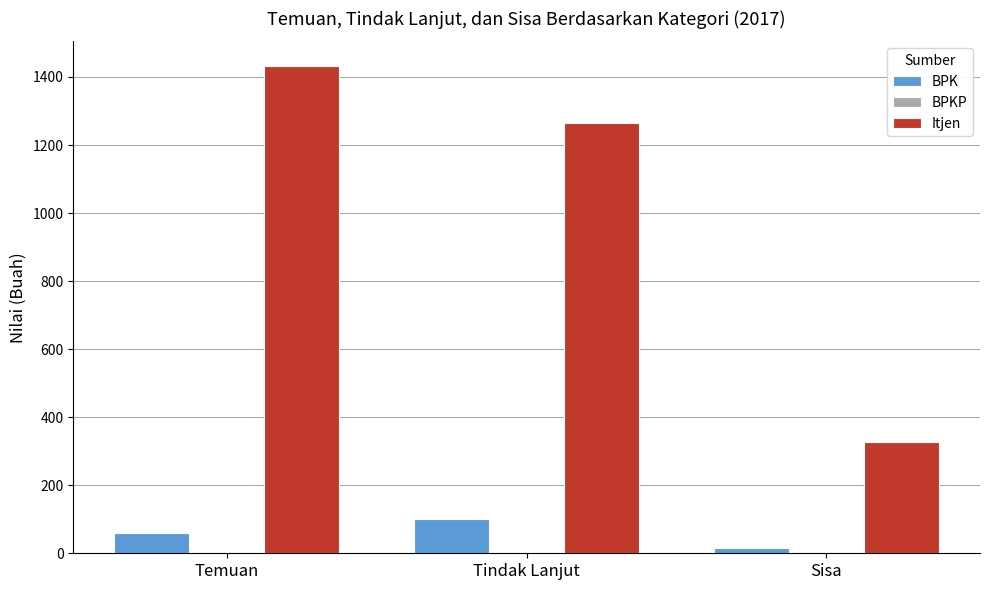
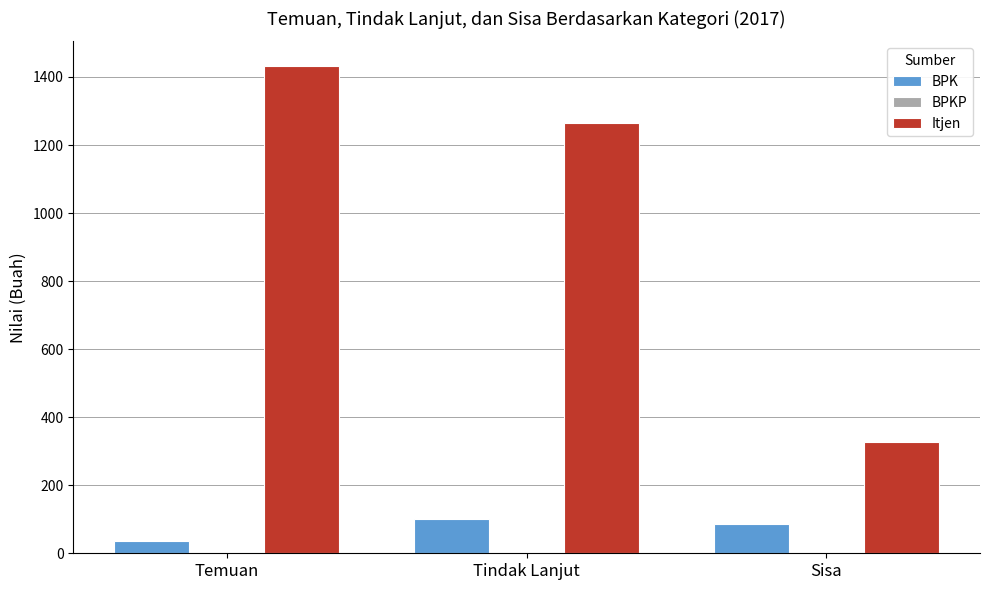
BPK, Temuan: 60 -> 40
BPK, Sisa: 20 -> 90
